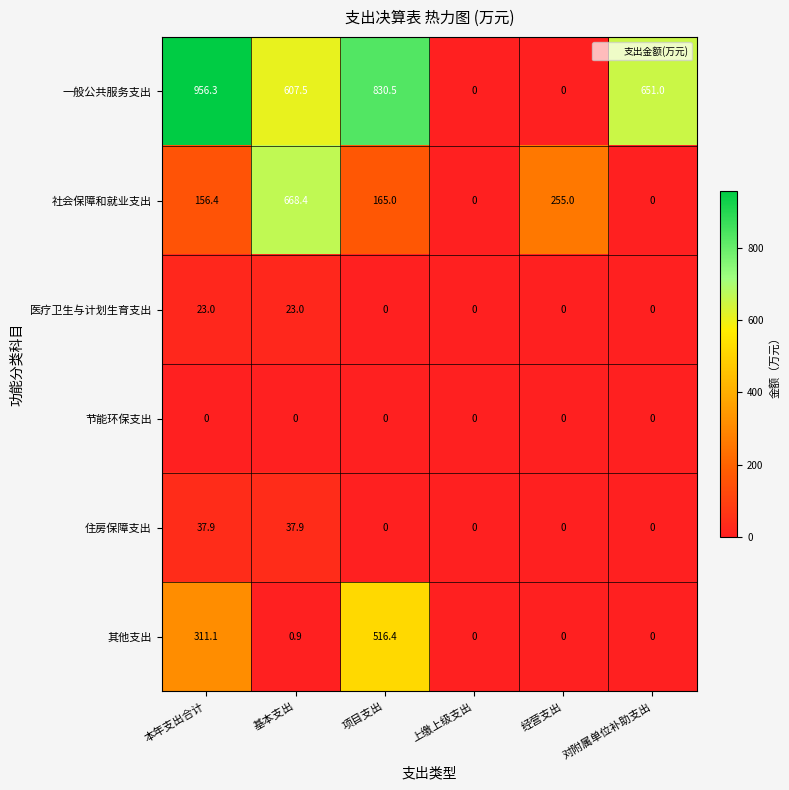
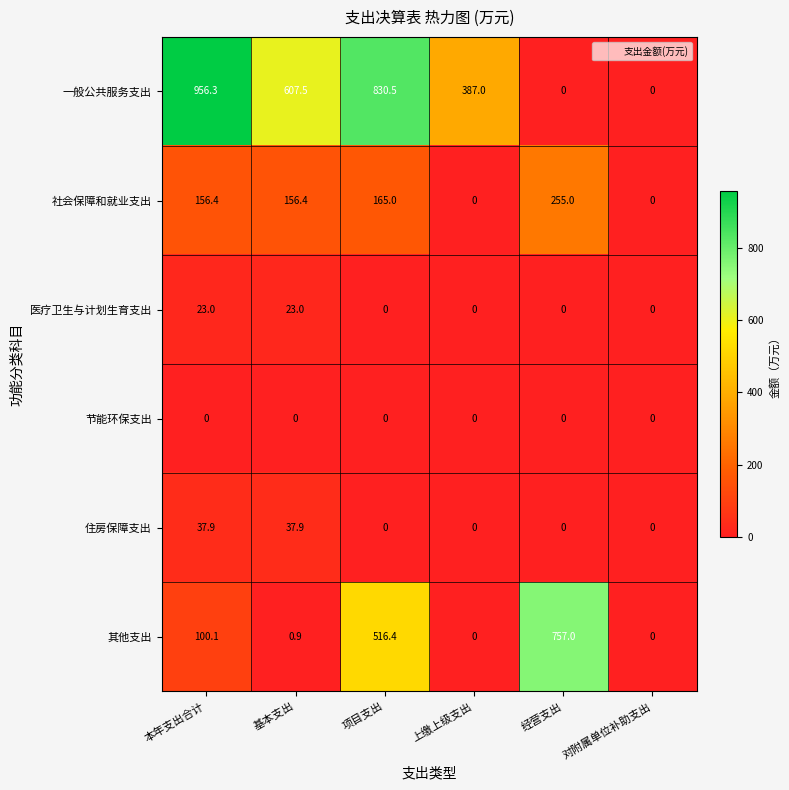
一般公共服务支出, 上缴上级支出: 0 -> 387.0
一般公共服务支出, 对附属单位补助支出: 651.0 -> 0
社会保障和就业支出, 基本支出: 668.4 -> 156.4
其他支出, 本年支出合计: 311.1 -> 100.1
其他支出, 经营支出: 0 -> 757.0
